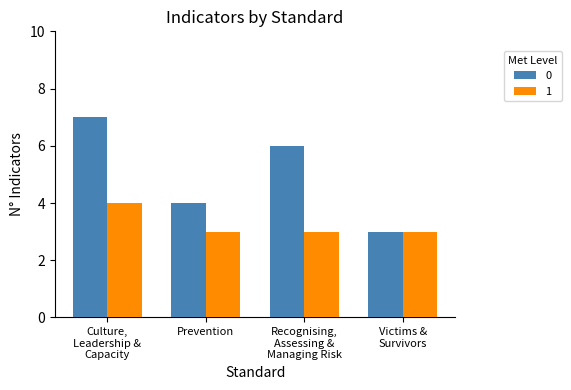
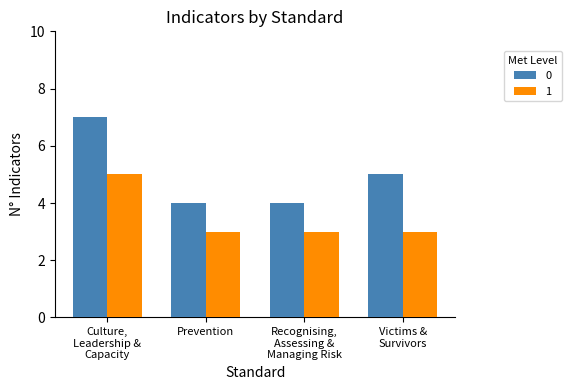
1, Culture, Leadership & Capacity: 4 -> 5
0, Recognising, Assessing & Managing Risk: 6 -> 4
0, Victims & Survivors: 3 -> 5
